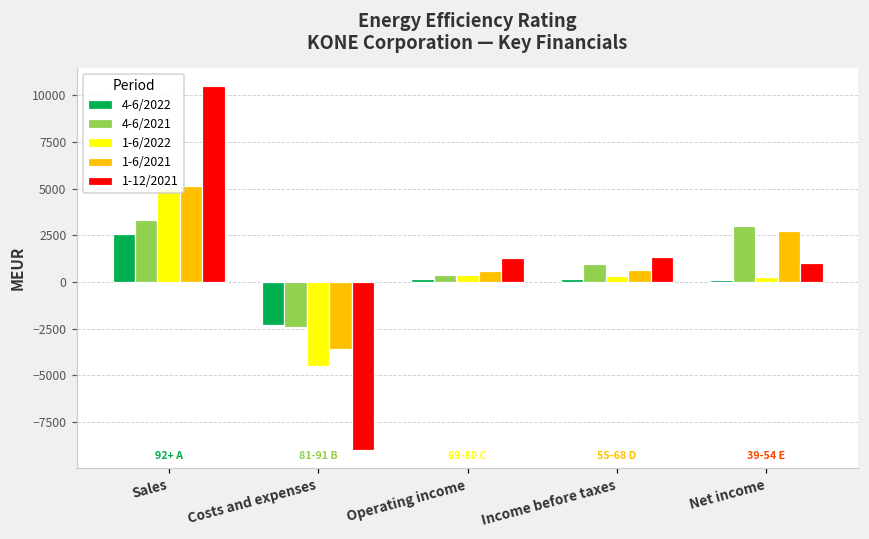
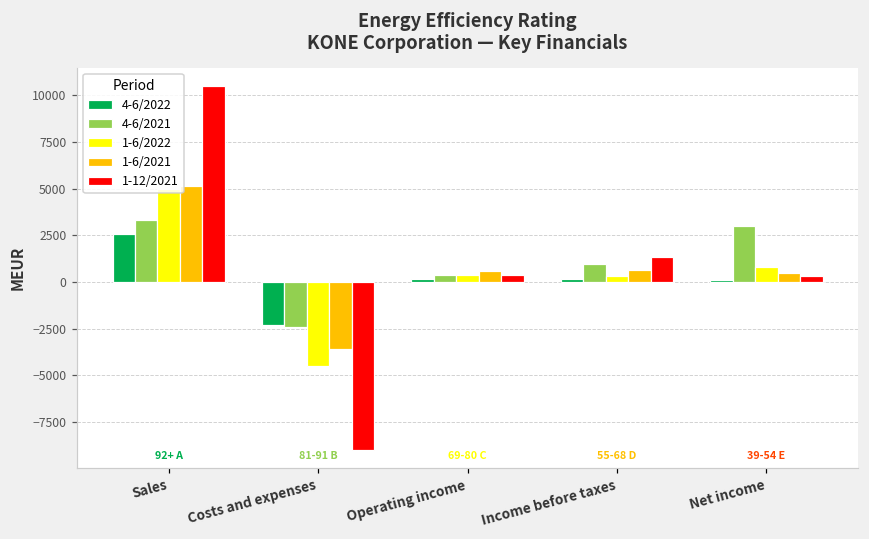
1-12/2021, Operating income: 1300 -> 400
1-6/2022, Net income: 300 -> 800
1-6/2021, Net income: 2700 -> 500
1-12/2021, Net income: 1000 -> 300
